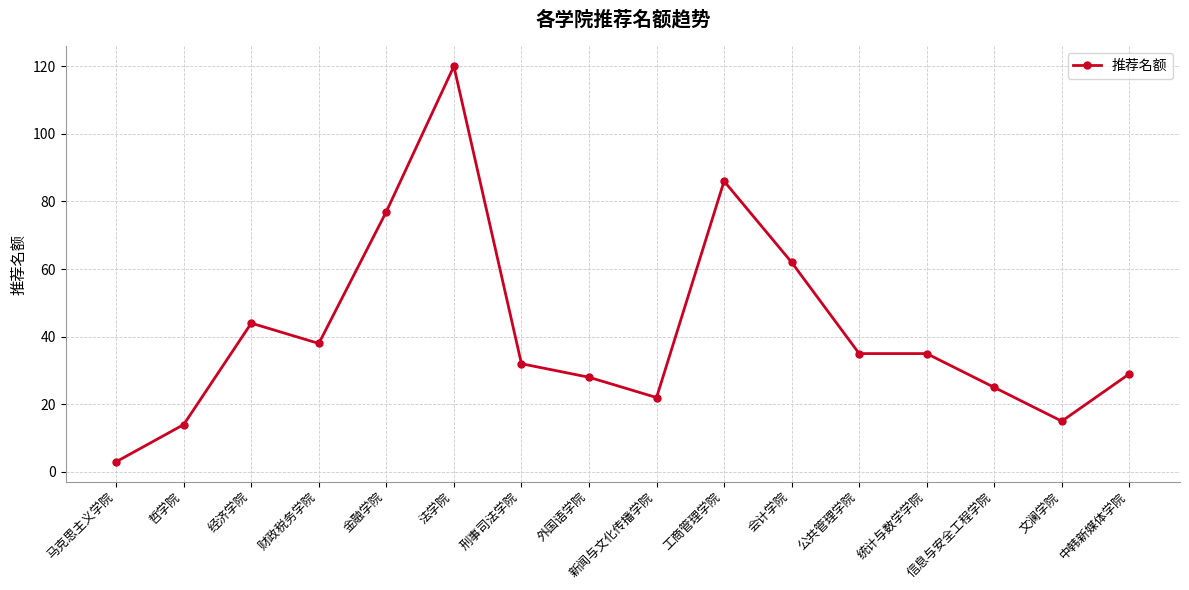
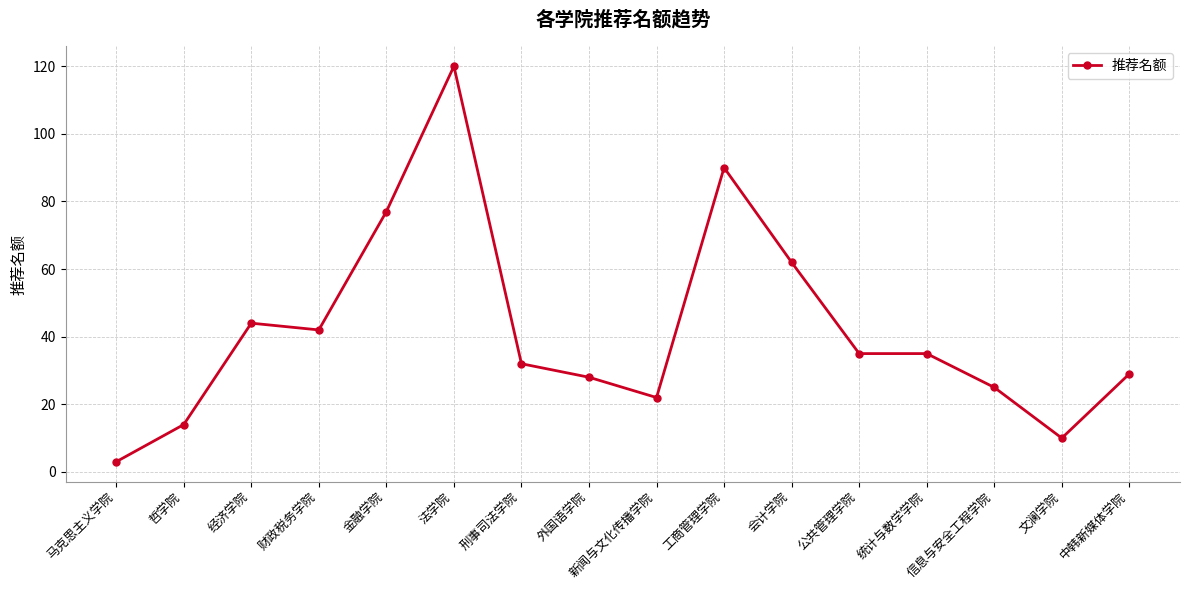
财政税务学院: 38 -> 42
工商管理学院: 86 -> 90
文澜学院: 15 -> 10
